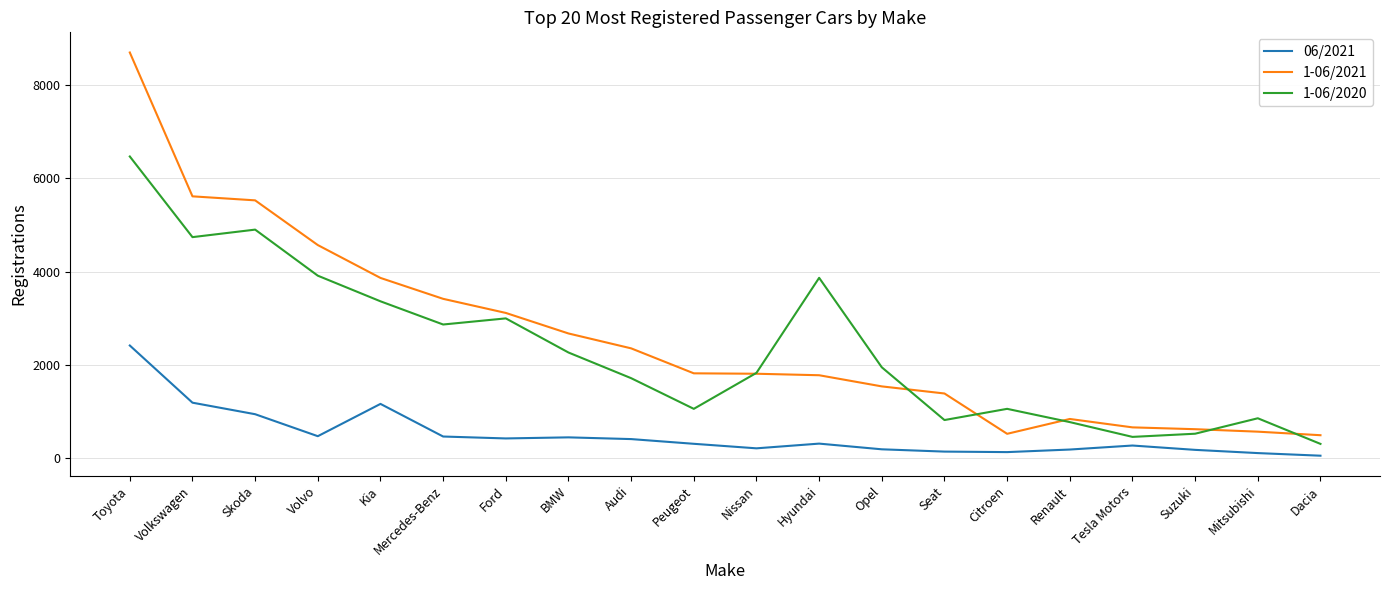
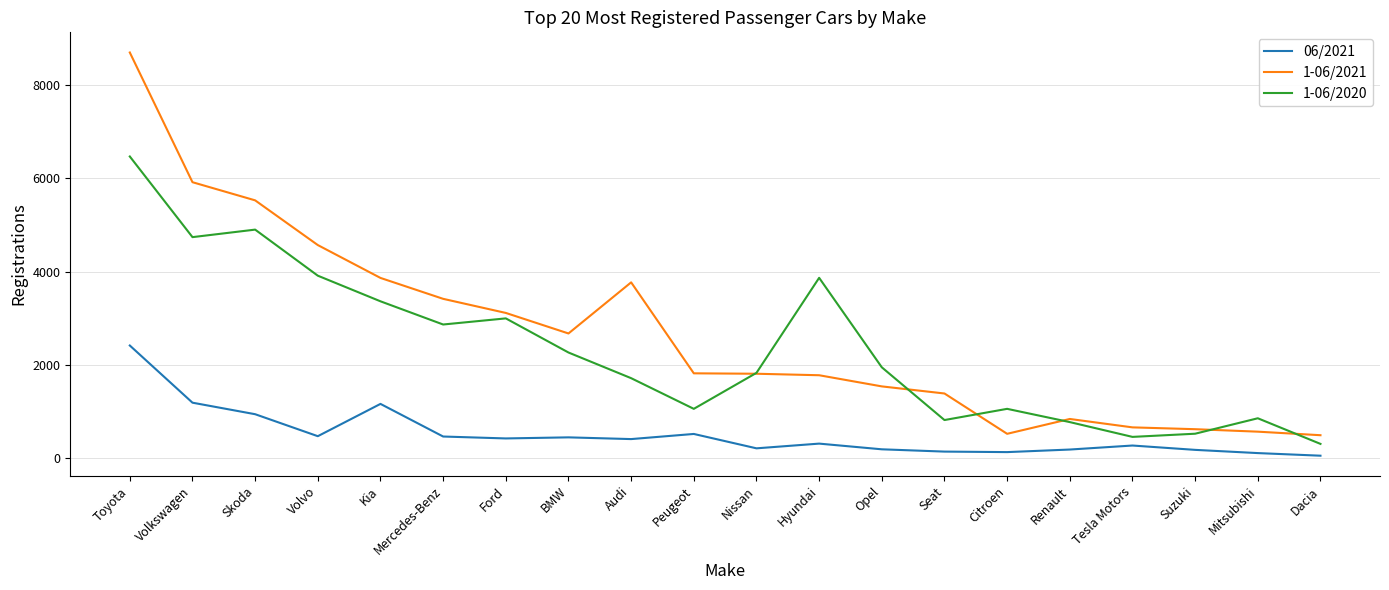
1-06/2021, Volkswagen: 5600 -> 5900
1-06/2021, Audi: 2400 -> 3800
06/2021, Peugeot: 300 -> 500
